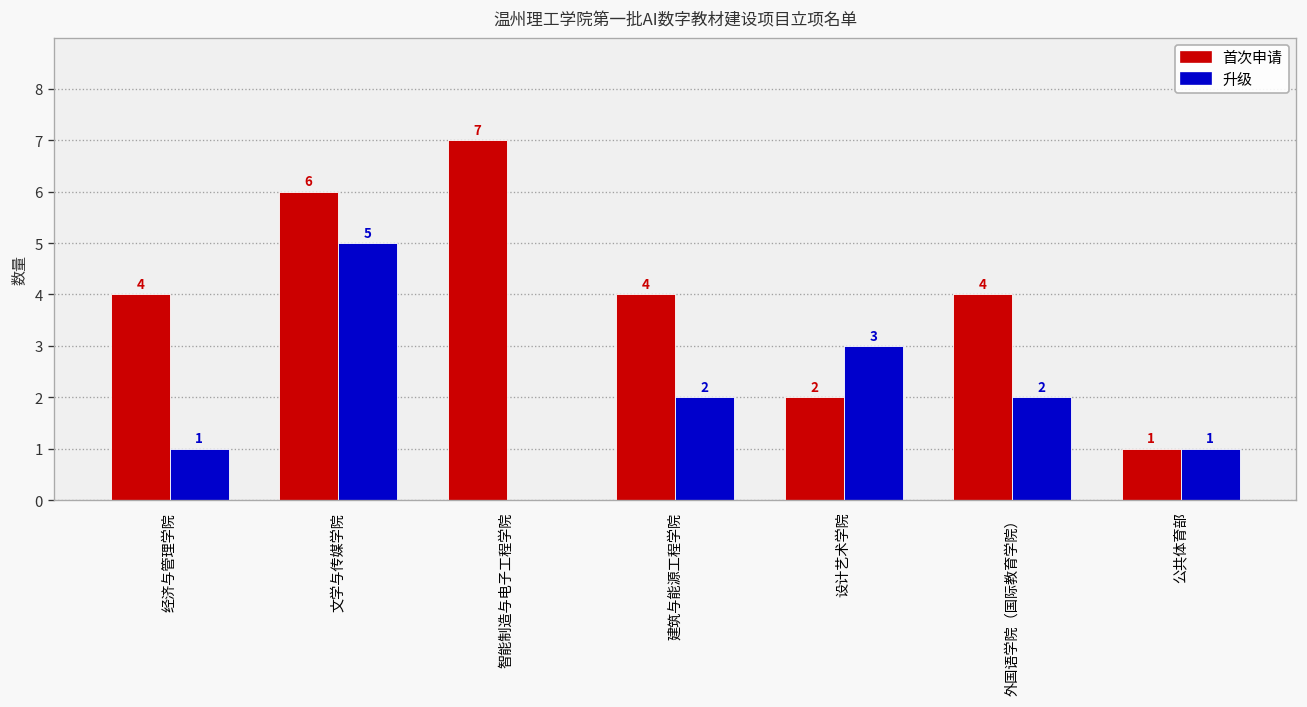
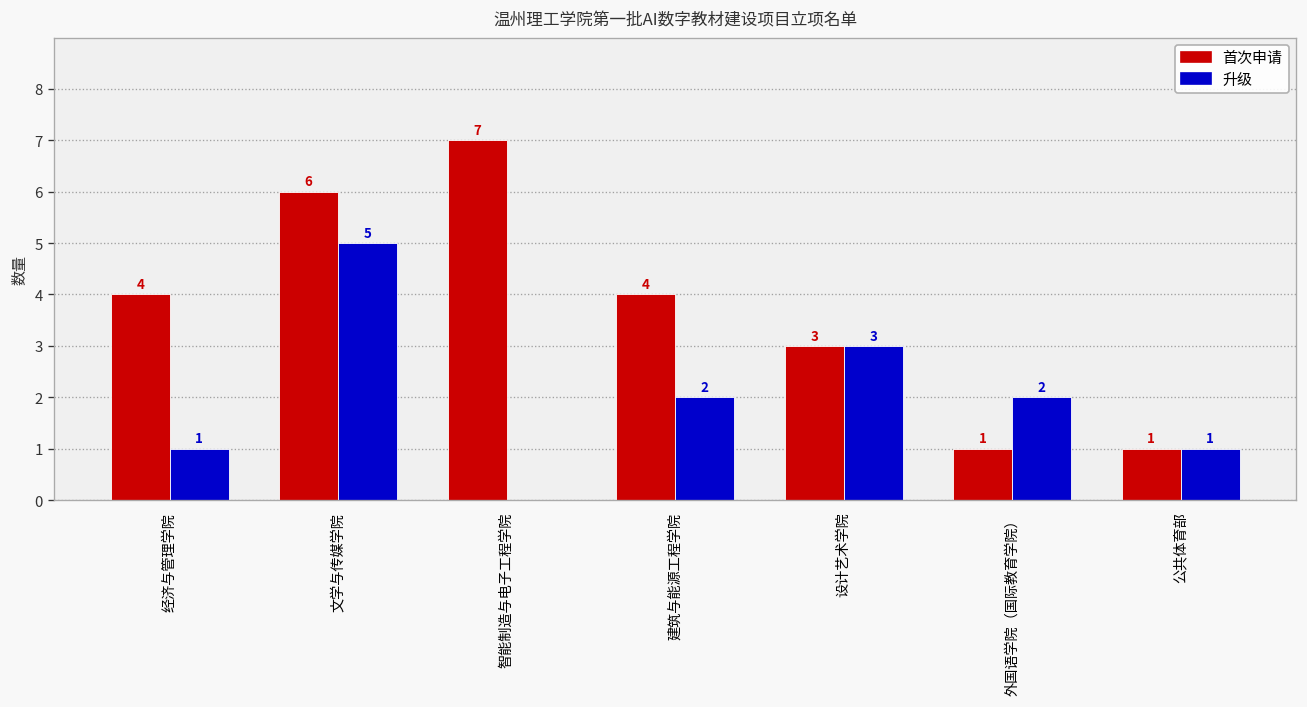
首次申请, 设计艺术学院: 2 -> 3
首次申请, 外国语学院（国际教育学院）: 4 -> 1
